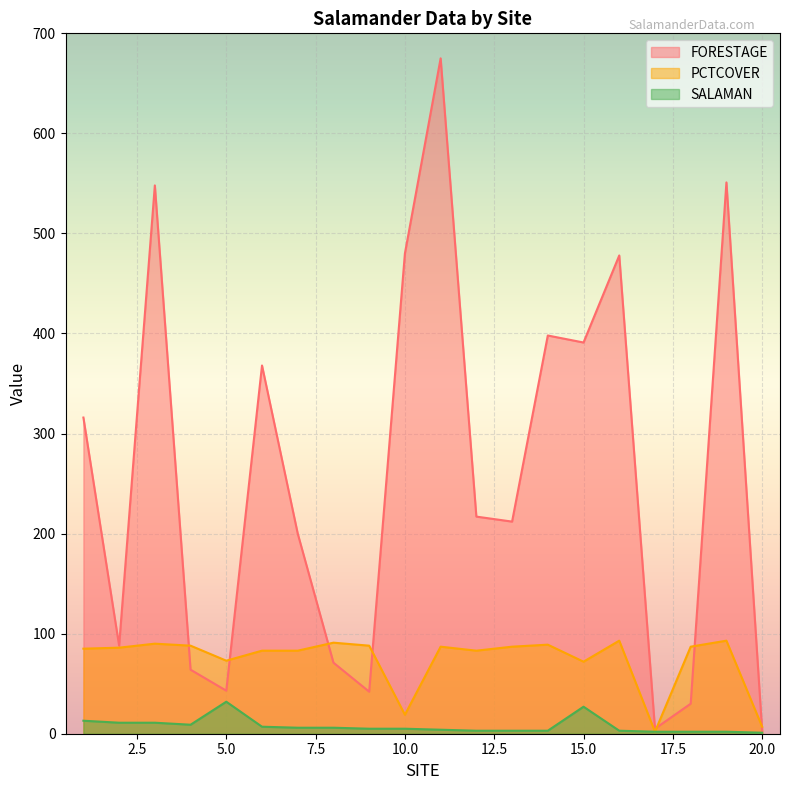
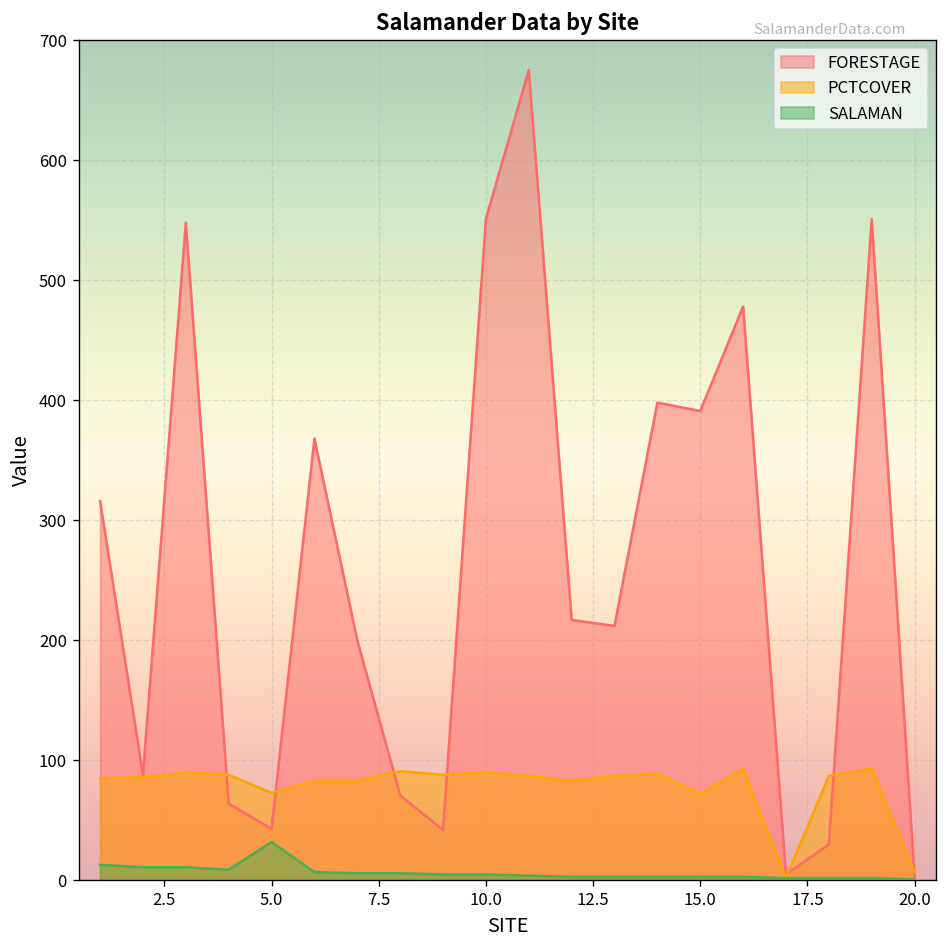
FORESTAGE, 10.0: 480 -> 551
PCTCOVER, 10.0: 19 -> 90
SALAMAN, 15.0: 27 -> 3
